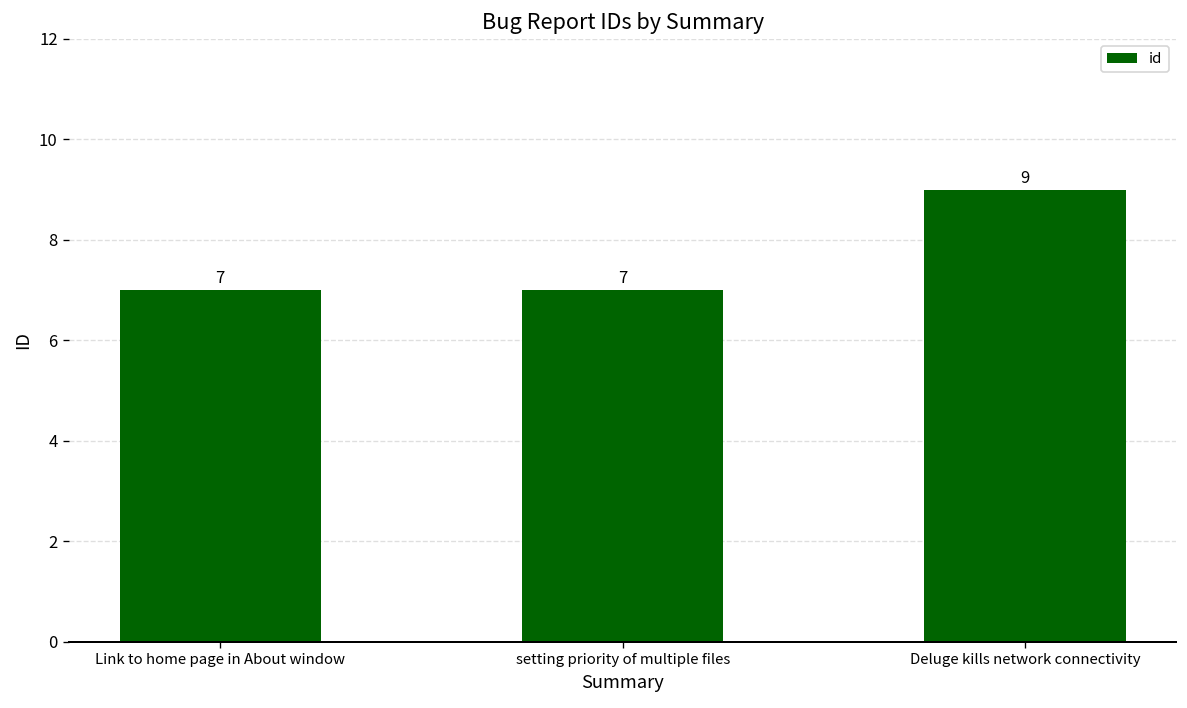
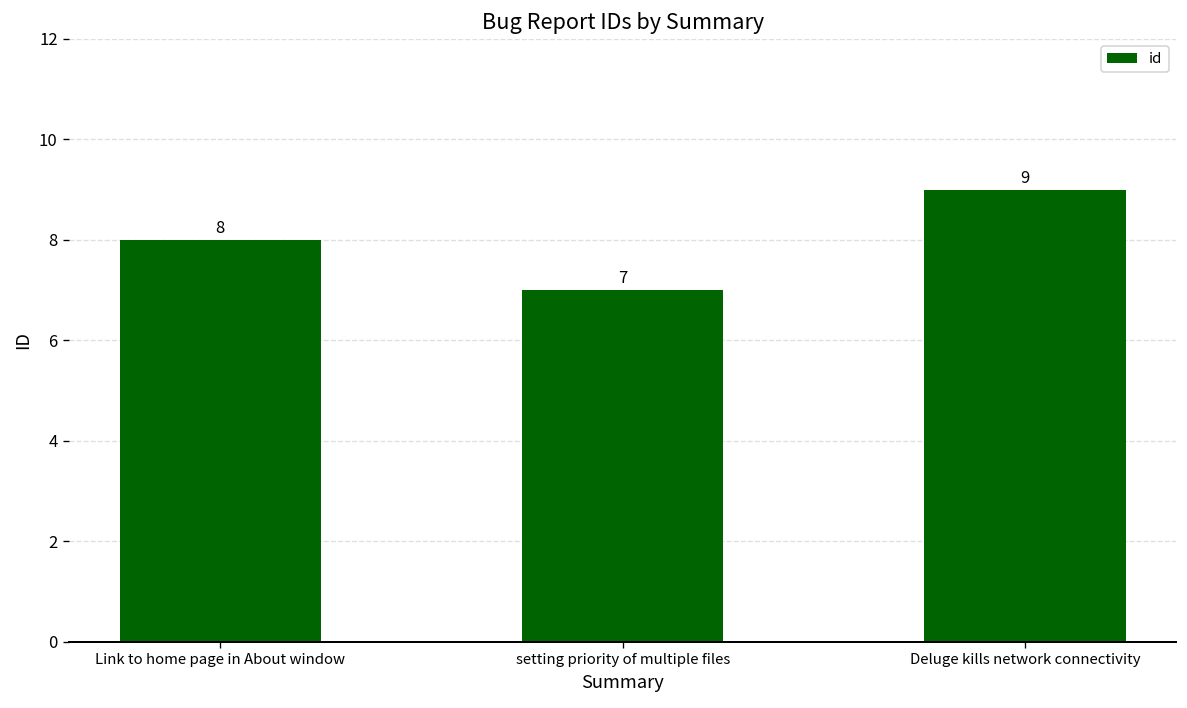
Link to home page in About window: 7 -> 8
